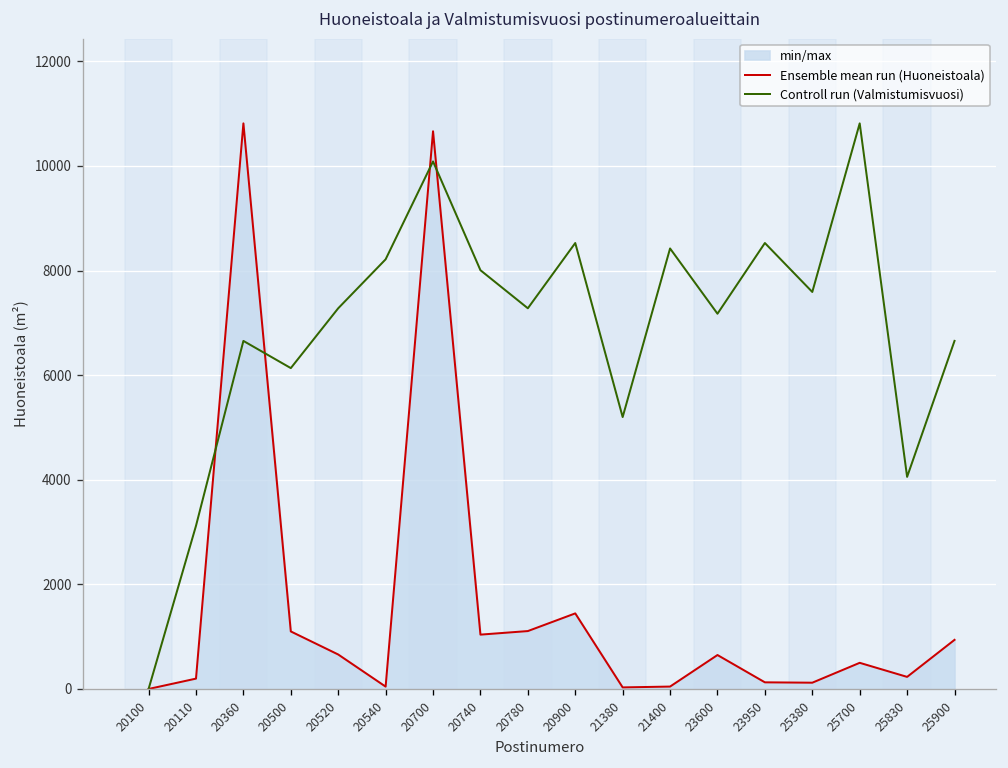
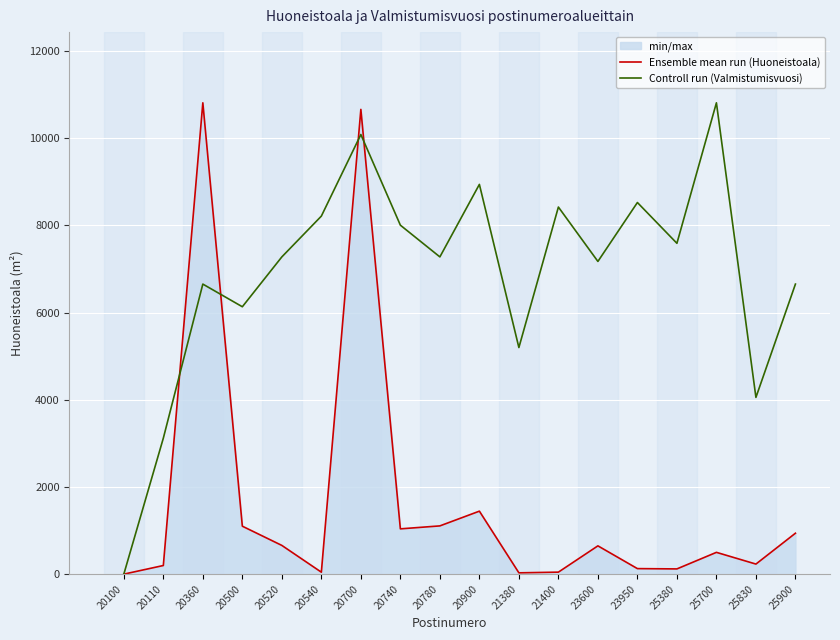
Controll run (Valmistumisvuosi), 20900: 8500 -> 8900
